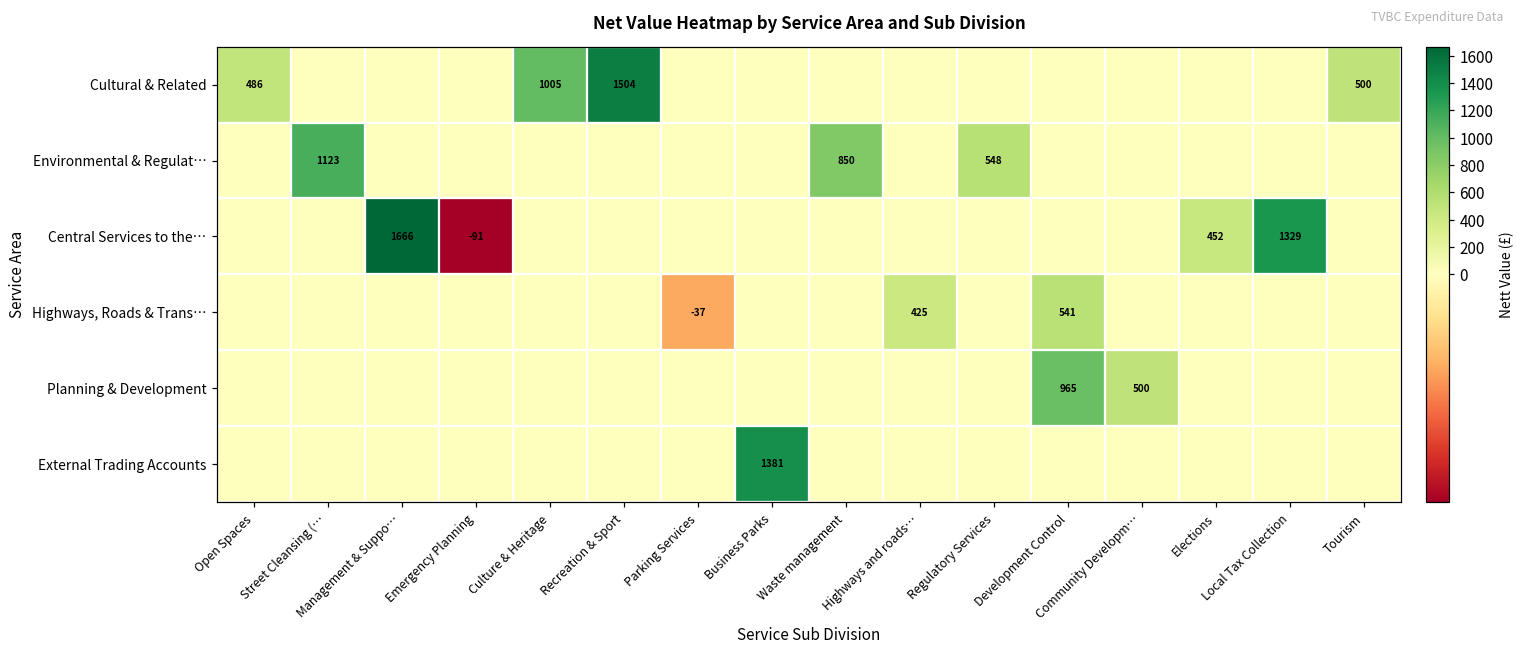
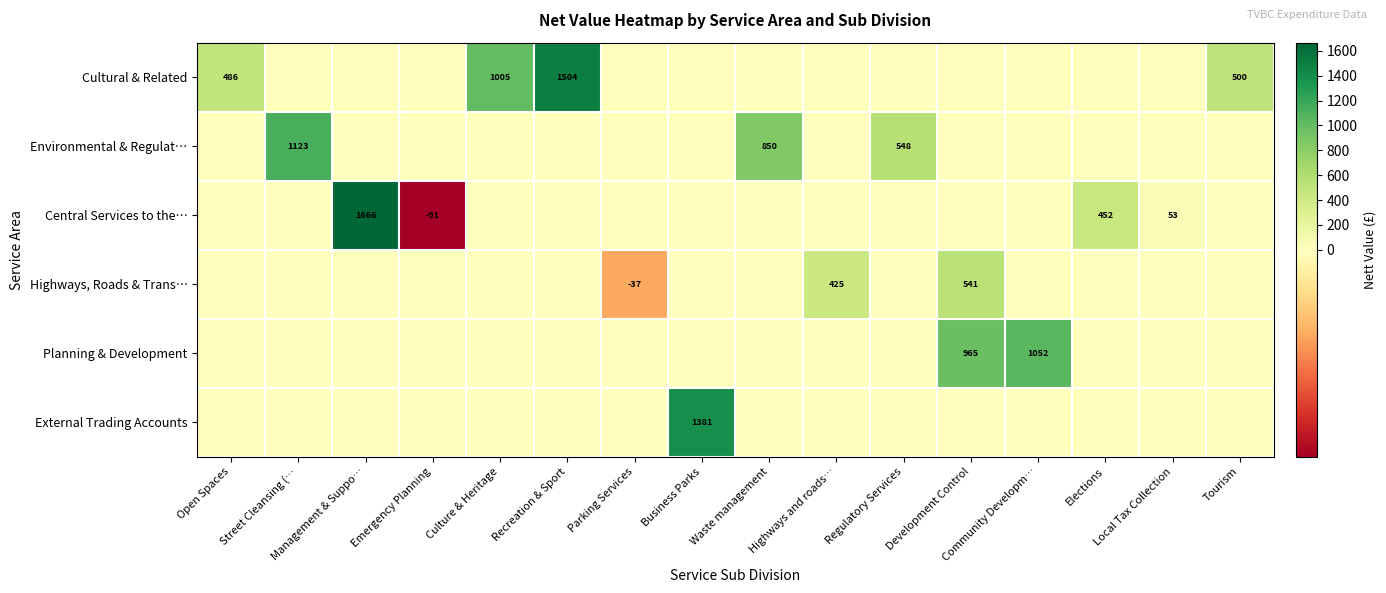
Central Services to the…, Local Tax Collection: 1329 -> 53
Planning & Development, Community Developm…: 500 -> 1052
